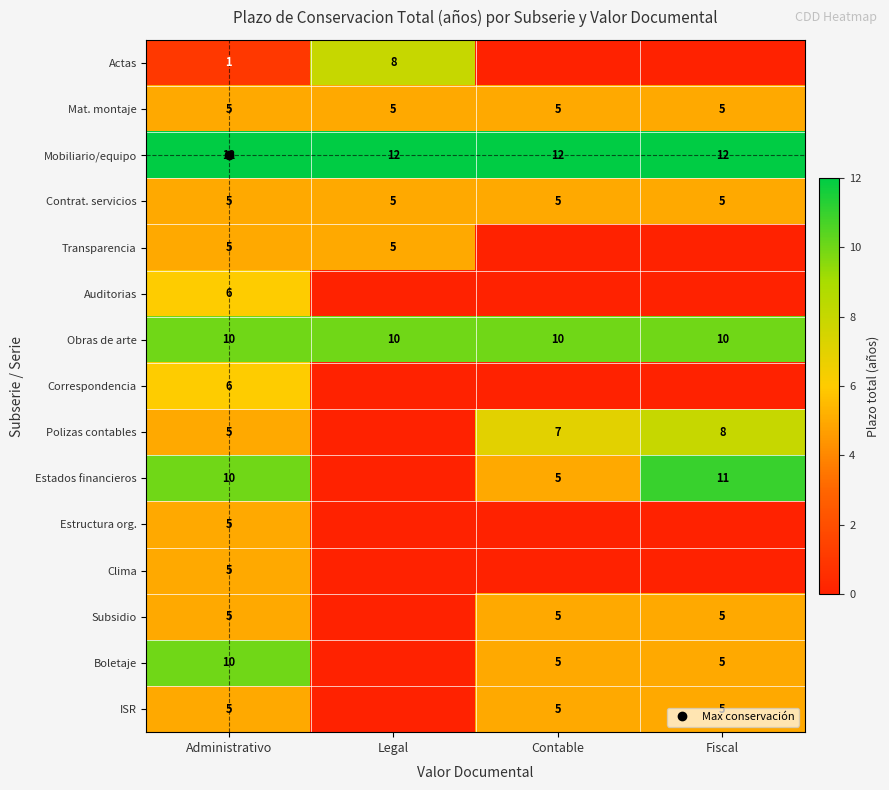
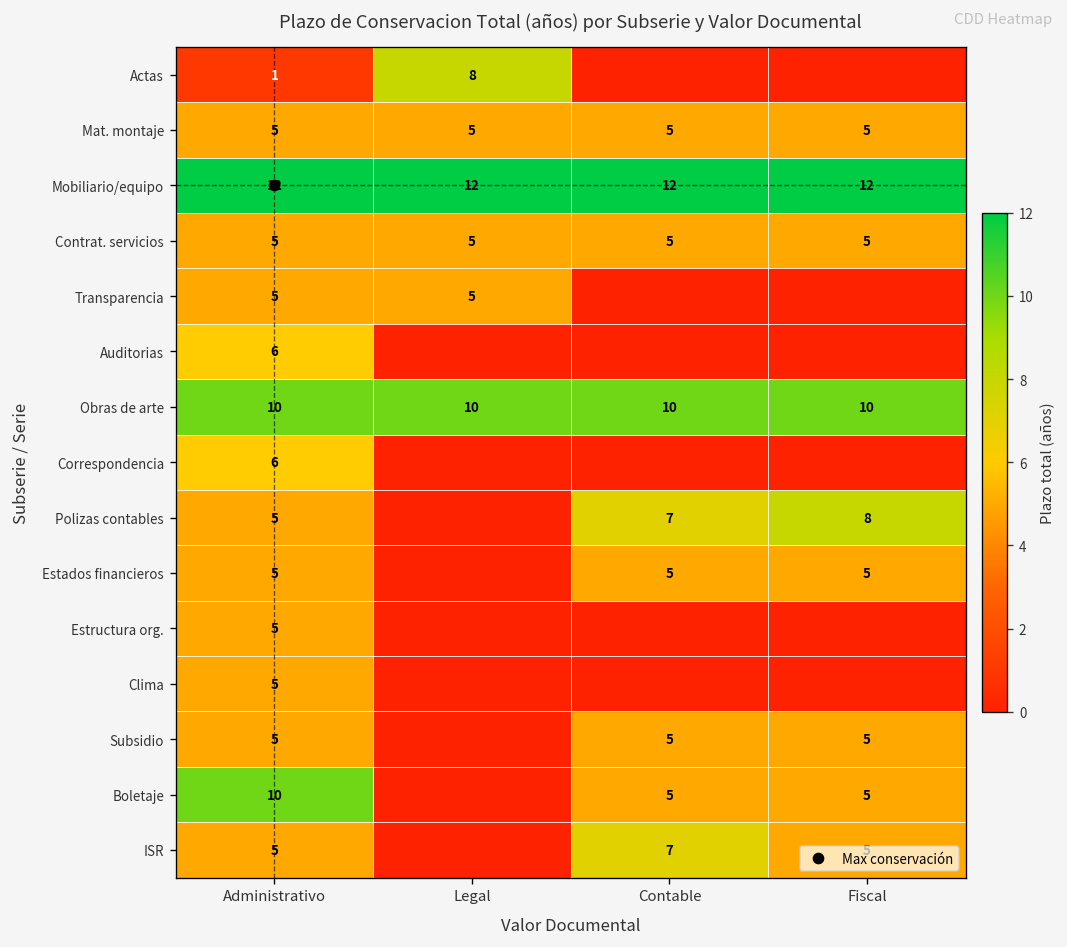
Estados financieros, Administrativo: 10 -> 5
Estados financieros, Fiscal: 11 -> 5
ISR, Contable: 5 -> 7
